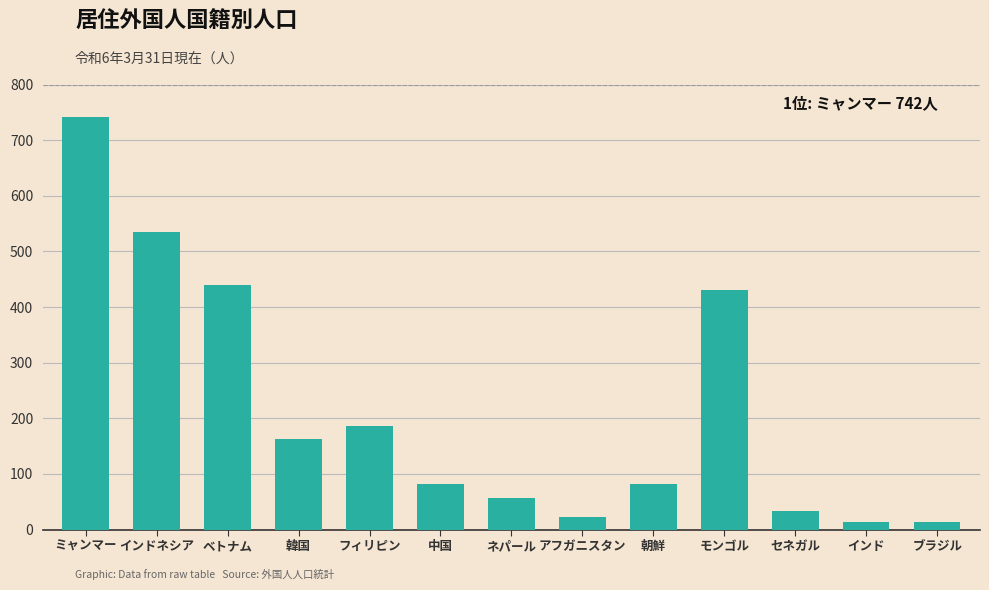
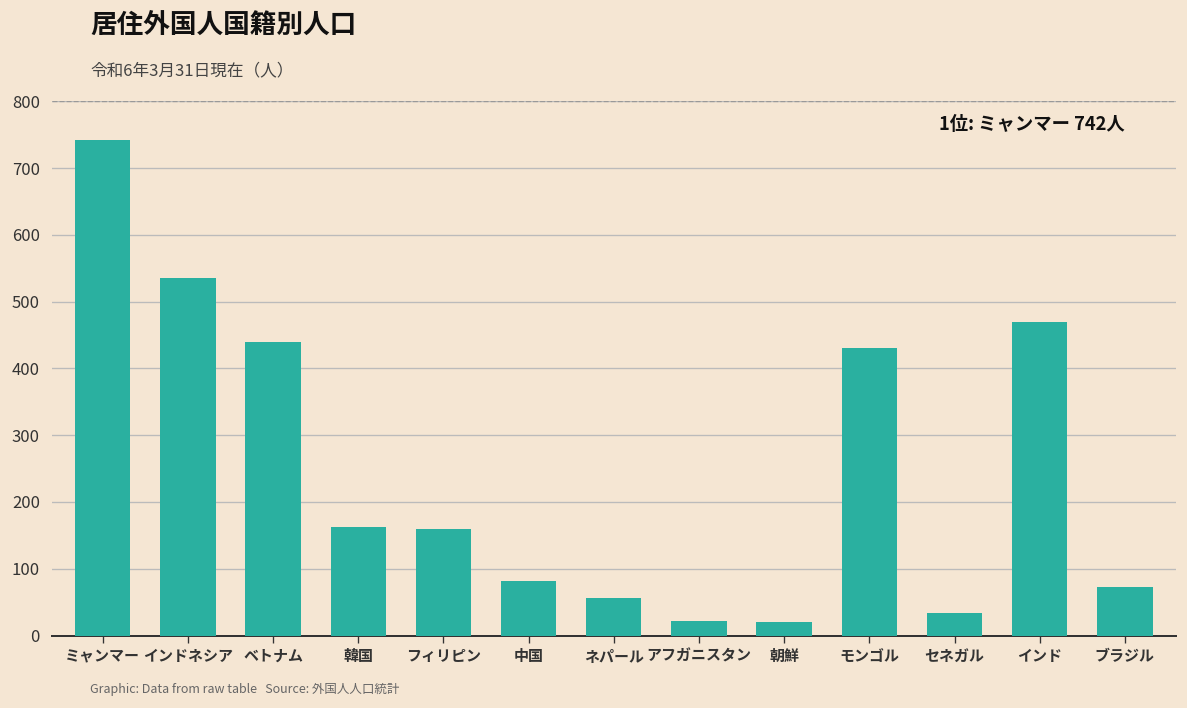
フィリピン: 190 -> 160
朝鮮: 80 -> 20
インド: 10 -> 470
ブラジル: 10 -> 70
